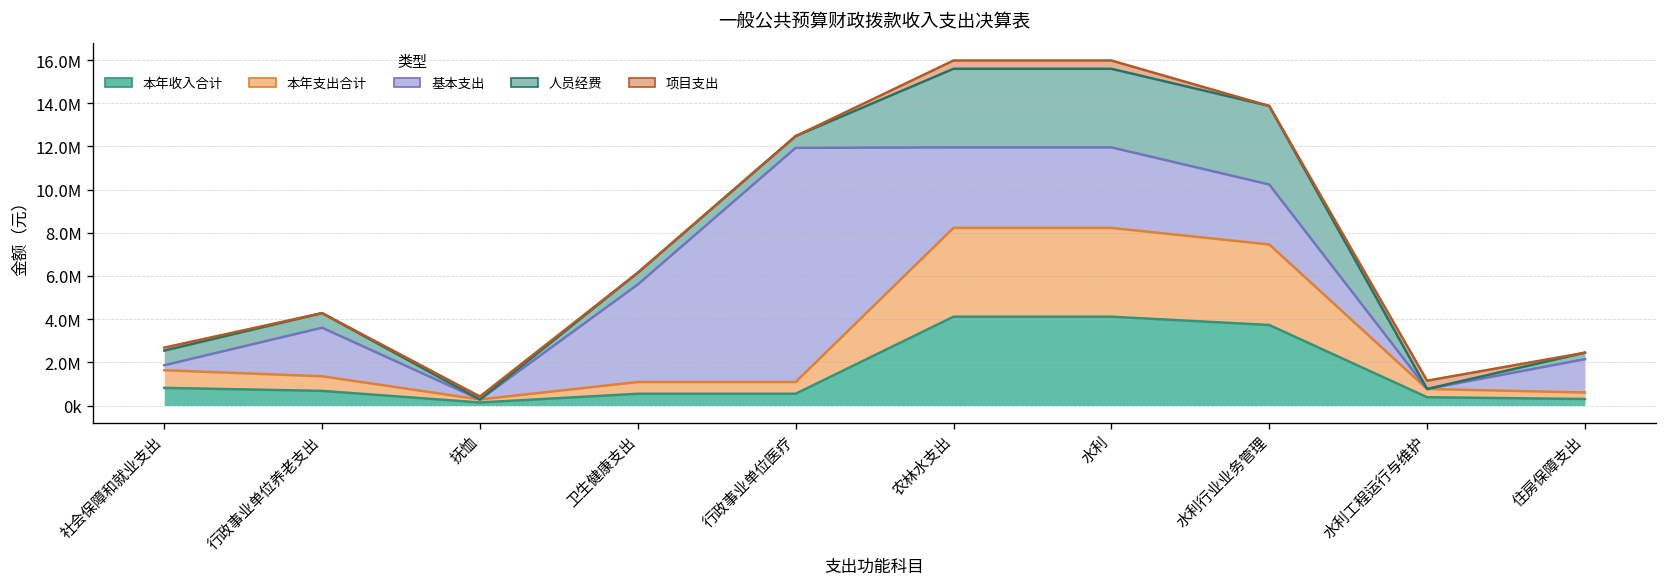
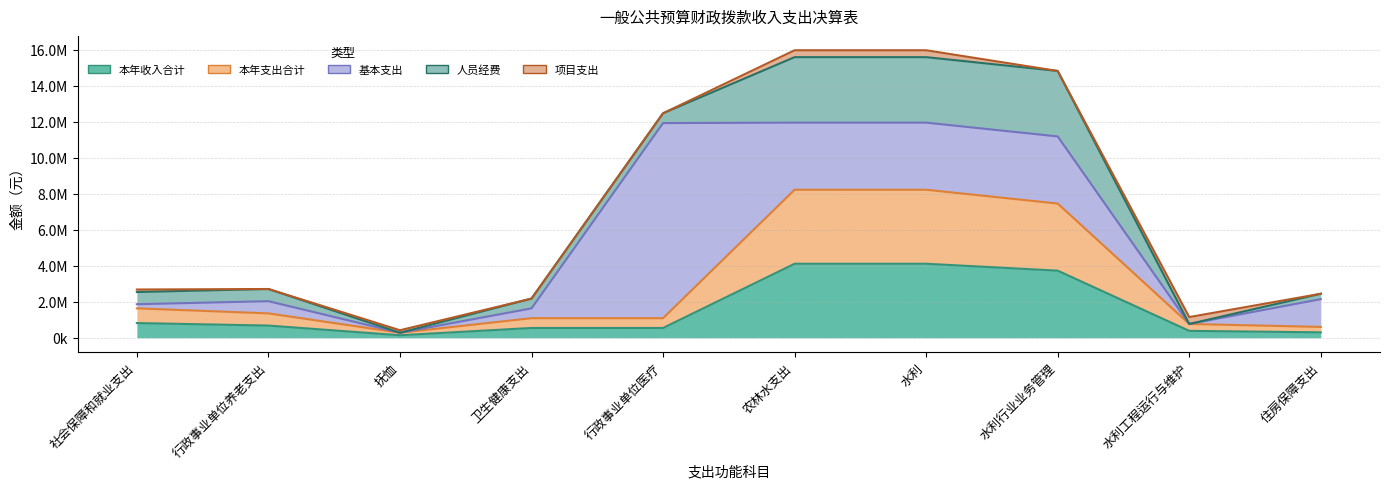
基本支出, 行政事业单位养老支出: 2200000 -> 700000
基本支出, 卫生健康支出: 4500000 -> 500000
基本支出, 水利行业业务管理: 2800000 -> 3700000
